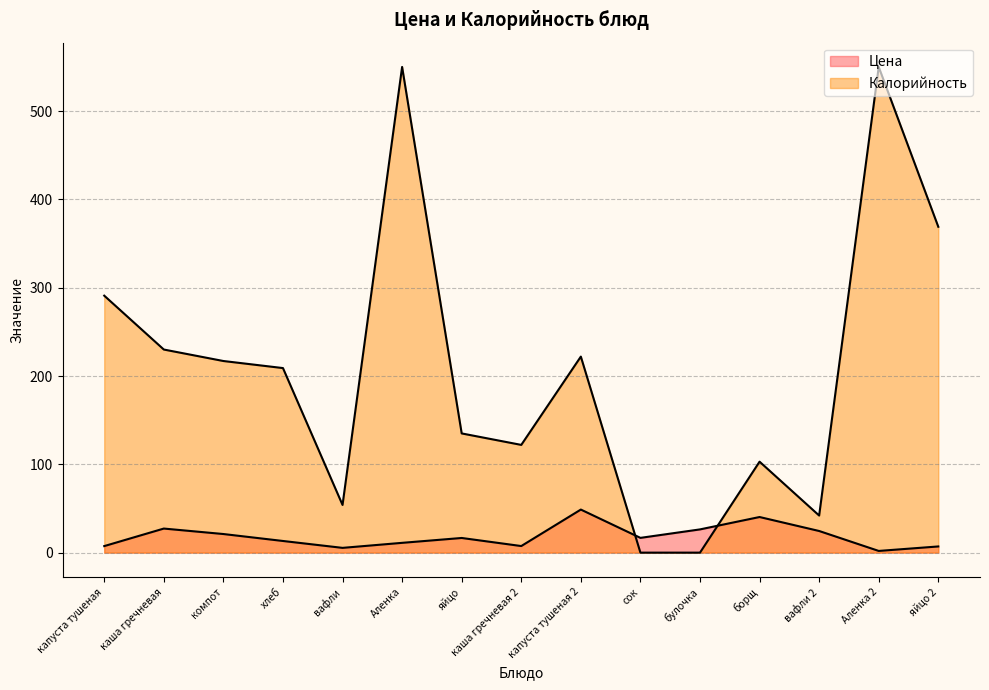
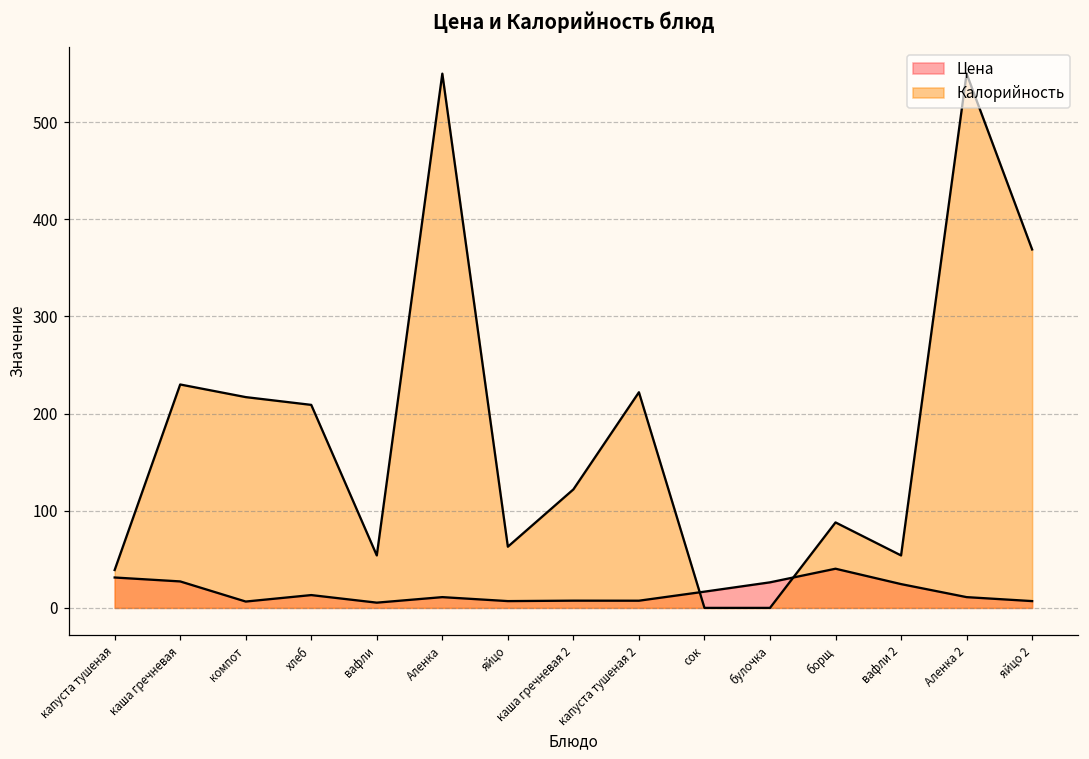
Цена, капуста тушеная: 10 -> 30
Калорийность, капуста тушеная: 290 -> 40
Цена, компот: 20 -> 10
Цена, яйцо: 20 -> 10
Калорийность, яйцо: 140 -> 60
Цена, капуста тушеная 2: 50 -> 10
Калорийность, борщ: 100 -> 90
Калорийность, вафли 2: 40 -> 50
Цена, Аленка 2: 0 -> 10
